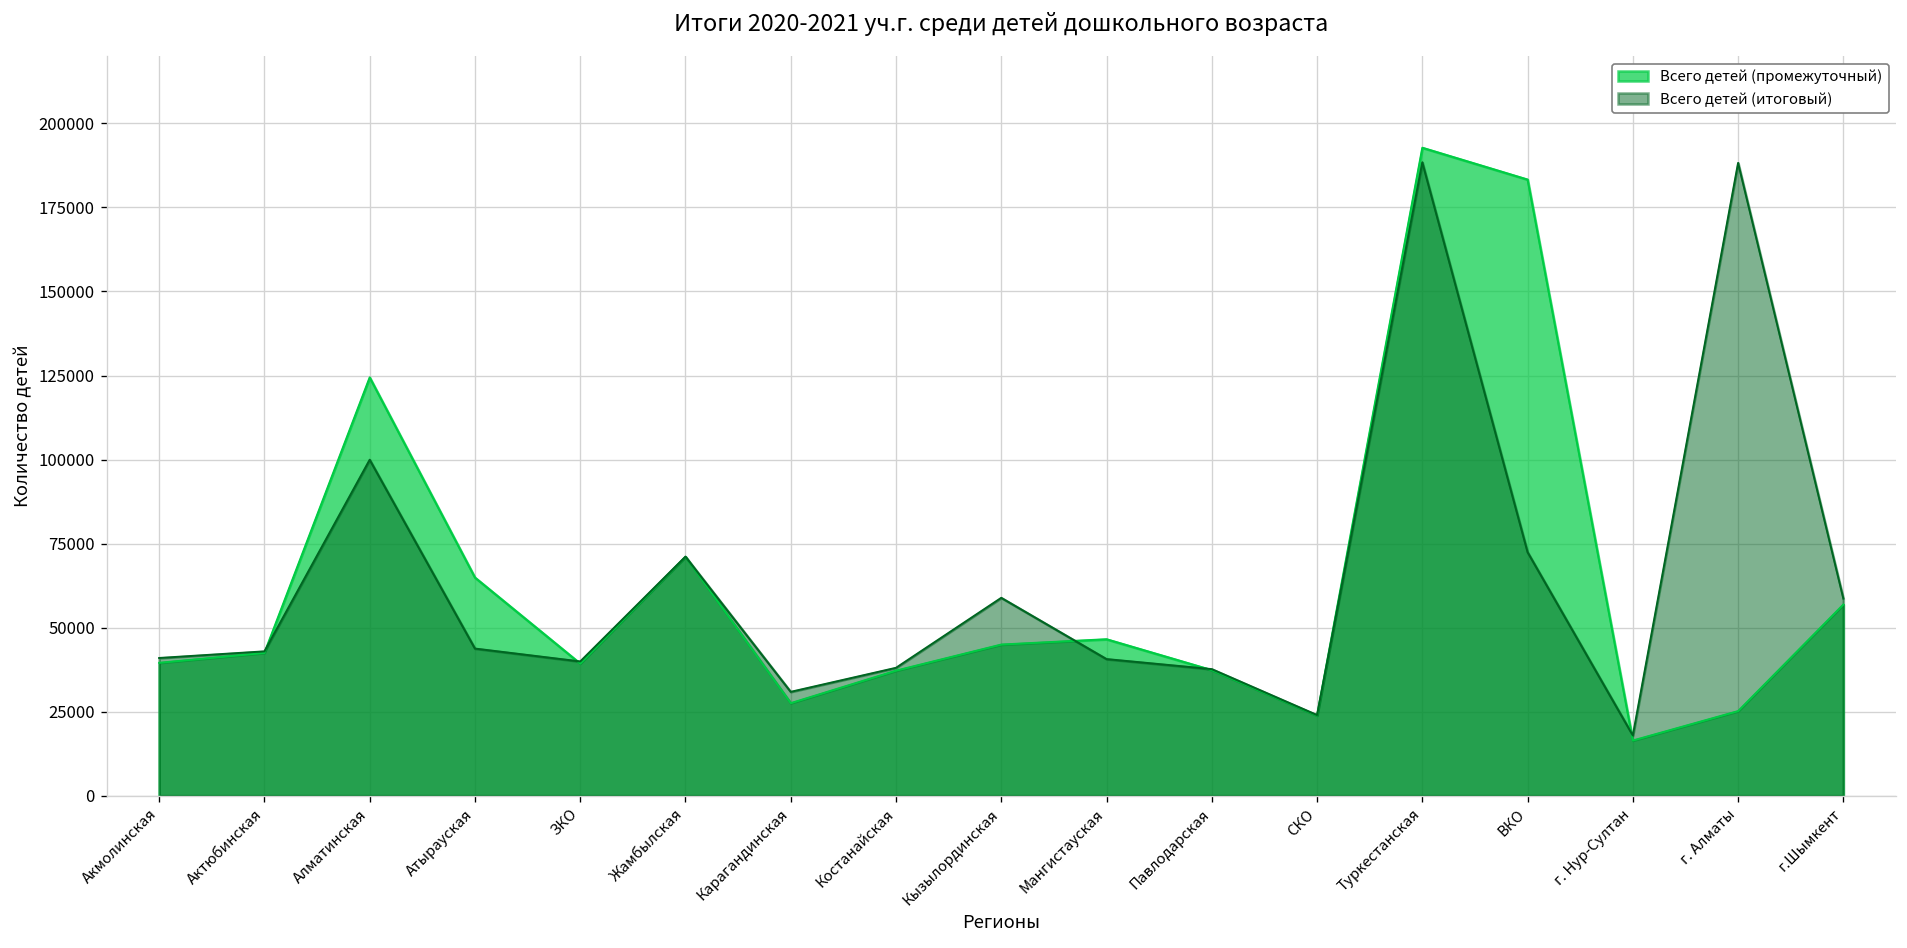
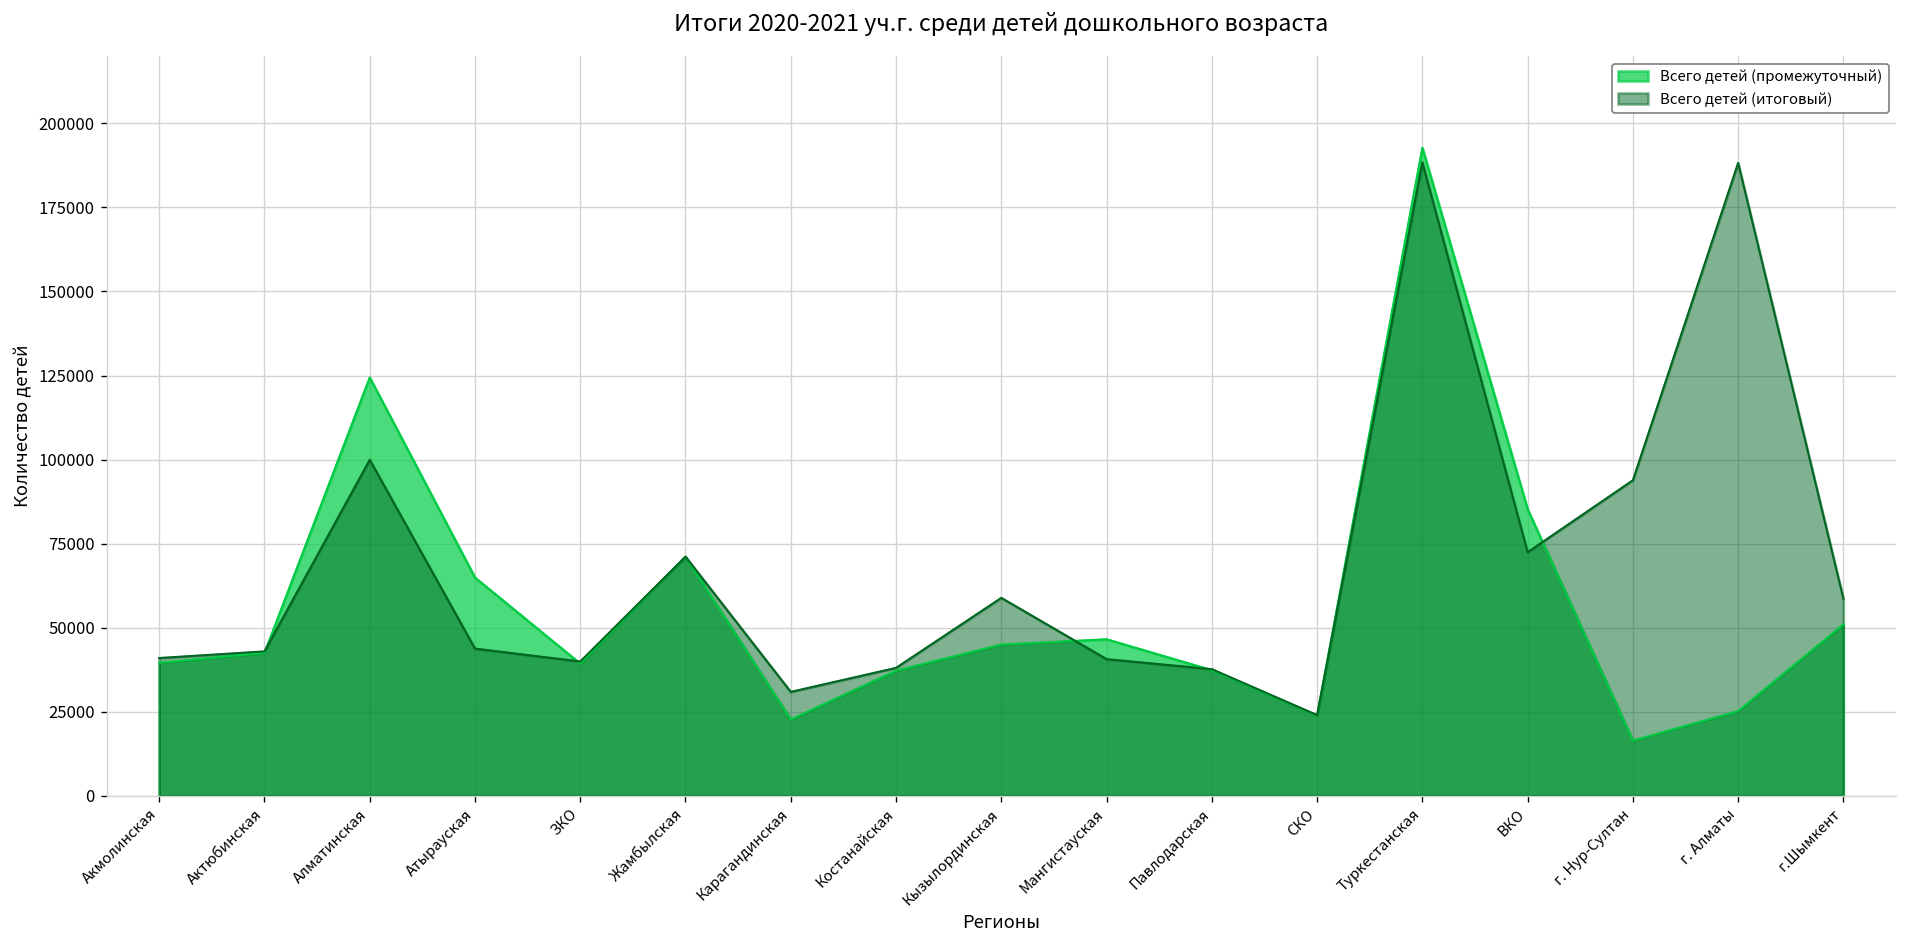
Всего детей (промежуточный), Карагандинская: 28000 -> 23000
Всего детей (промежуточный), ВКО: 183000 -> 85000
Всего детей (итоговый), г. Нур-Султан: 18000 -> 94000
Всего детей (промежуточный), г.Шымкент: 57000 -> 51000
